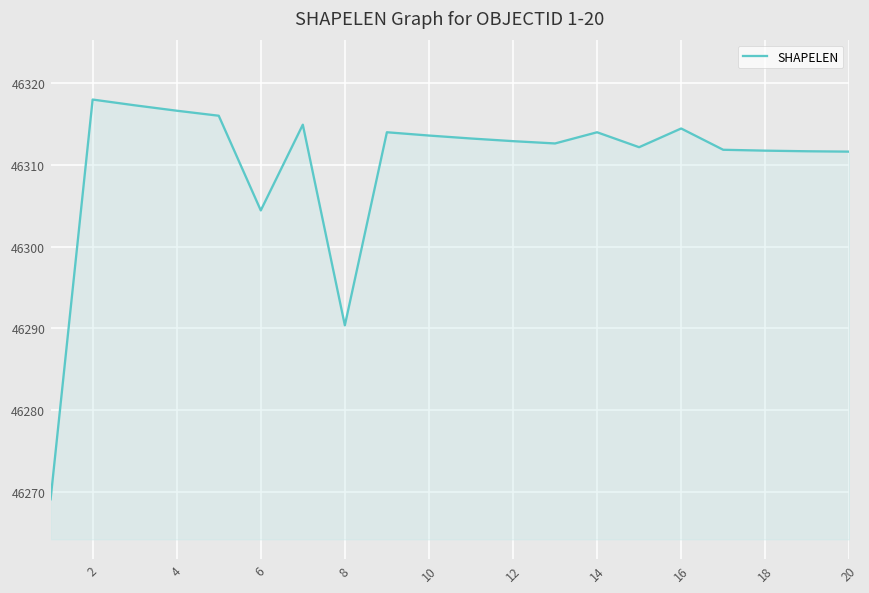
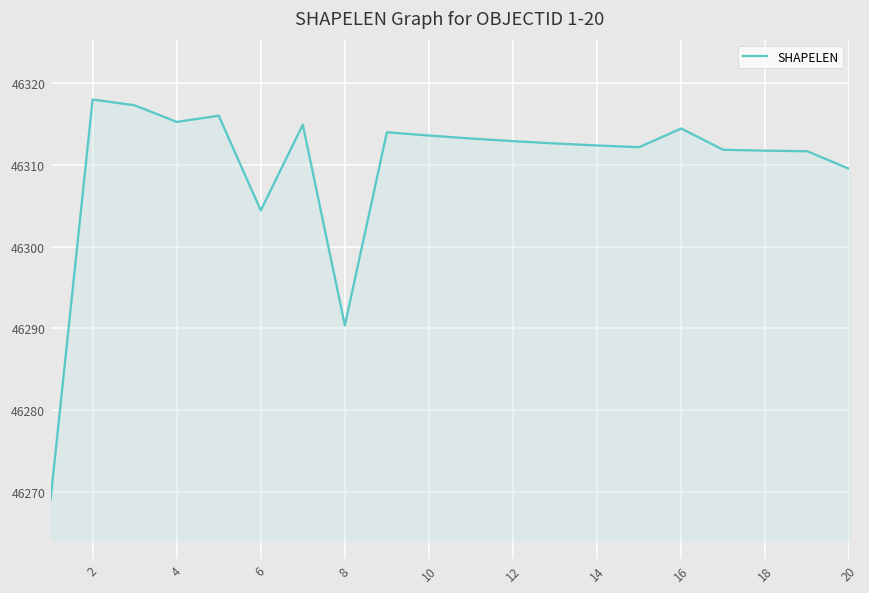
4: 46317 -> 46315
14: 46314 -> 46312
20: 46312 -> 46310
